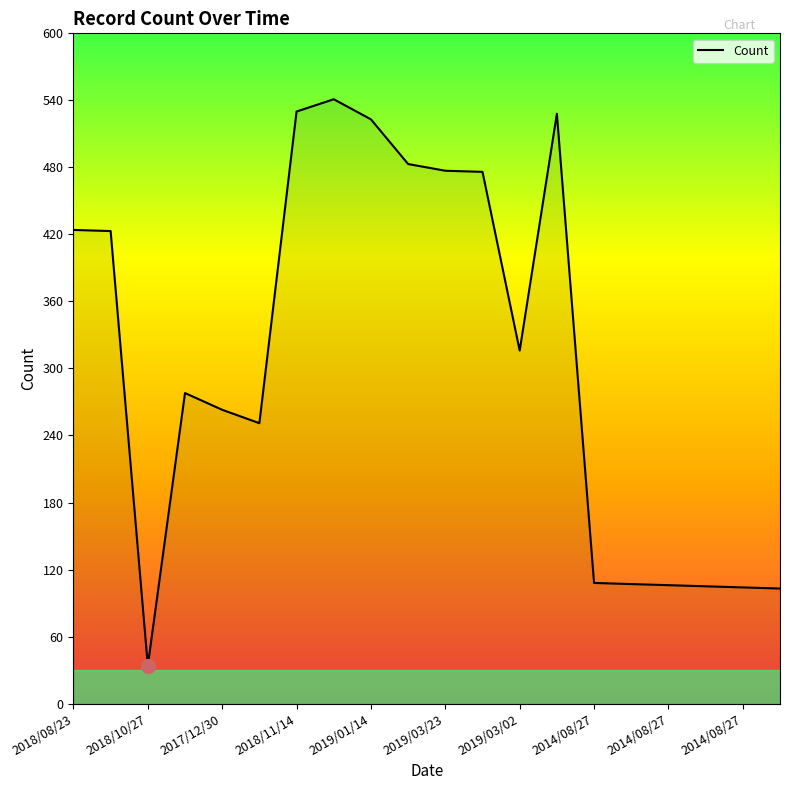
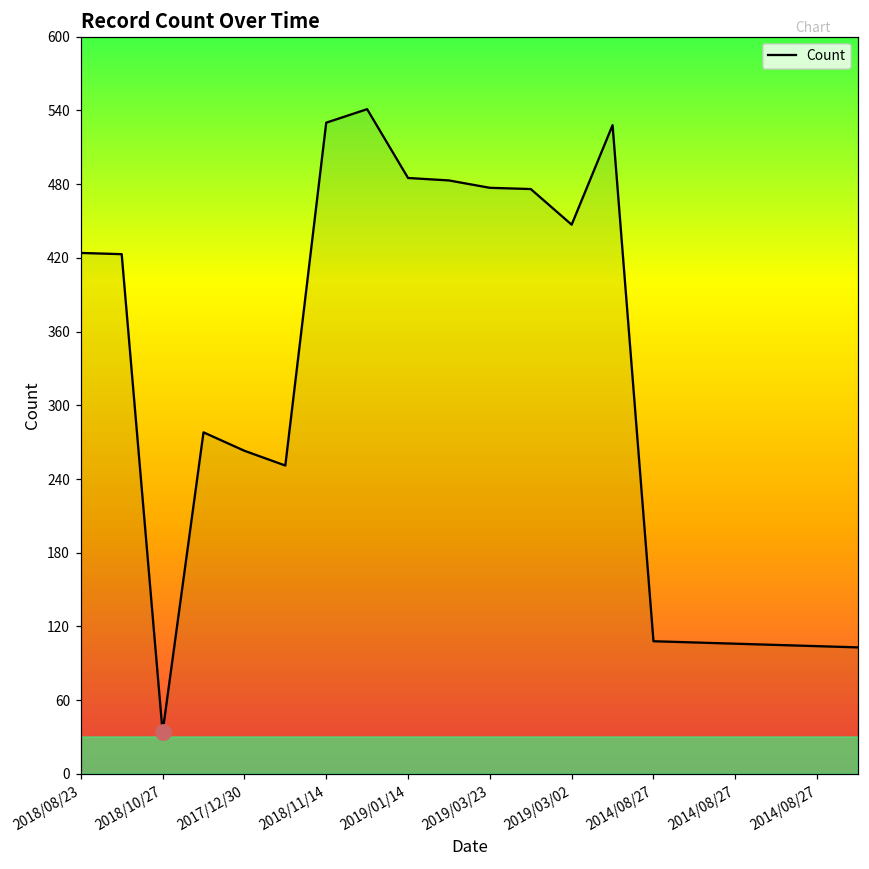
Count, 2019/01/14: 523 -> 485
Count, 2019/03/02: 316 -> 447
